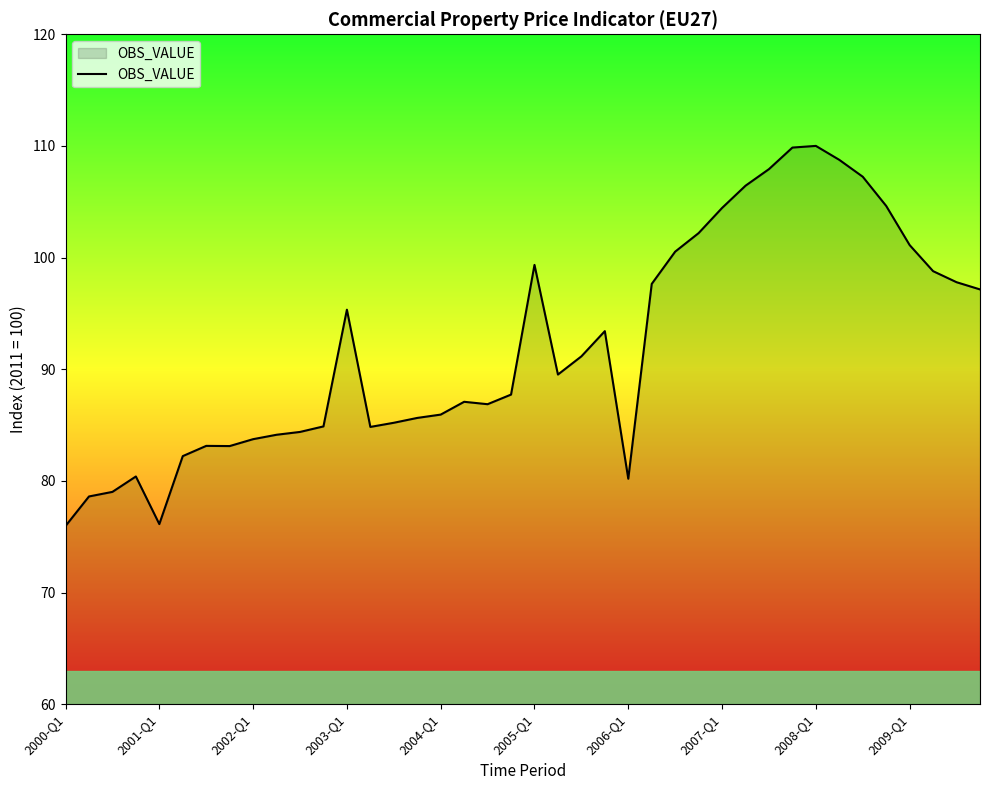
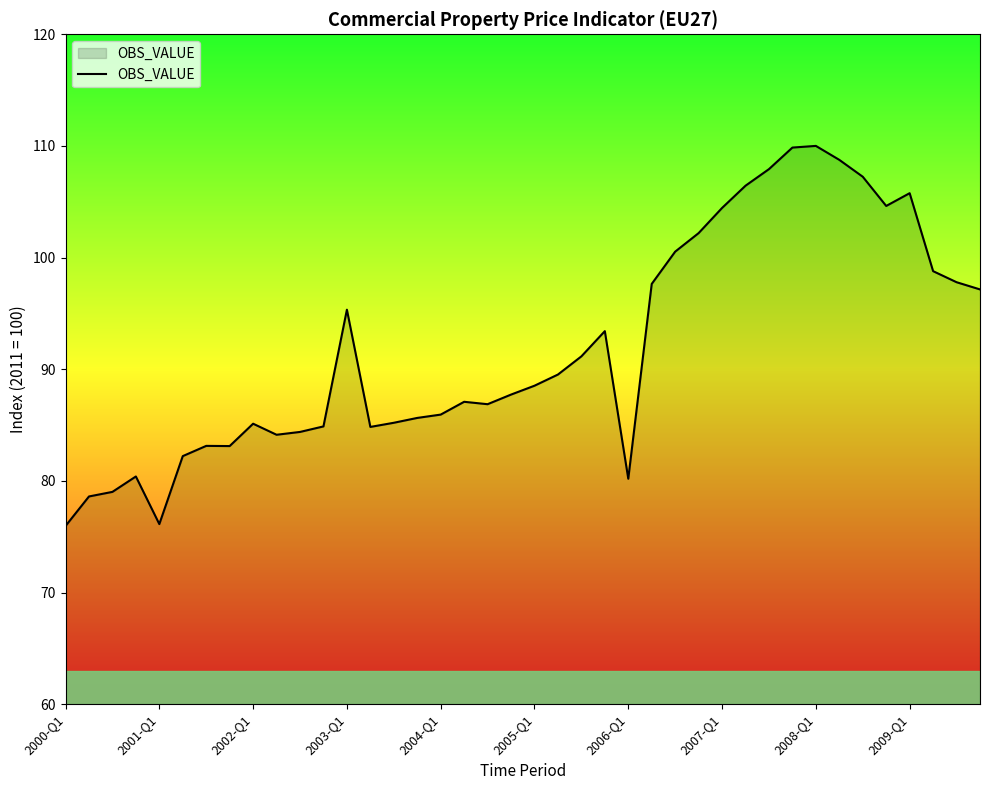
2002-Q1: 83.7 -> 85.1
2005-Q1: 99.3 -> 88.5
2009-Q1: 101.1 -> 105.8
